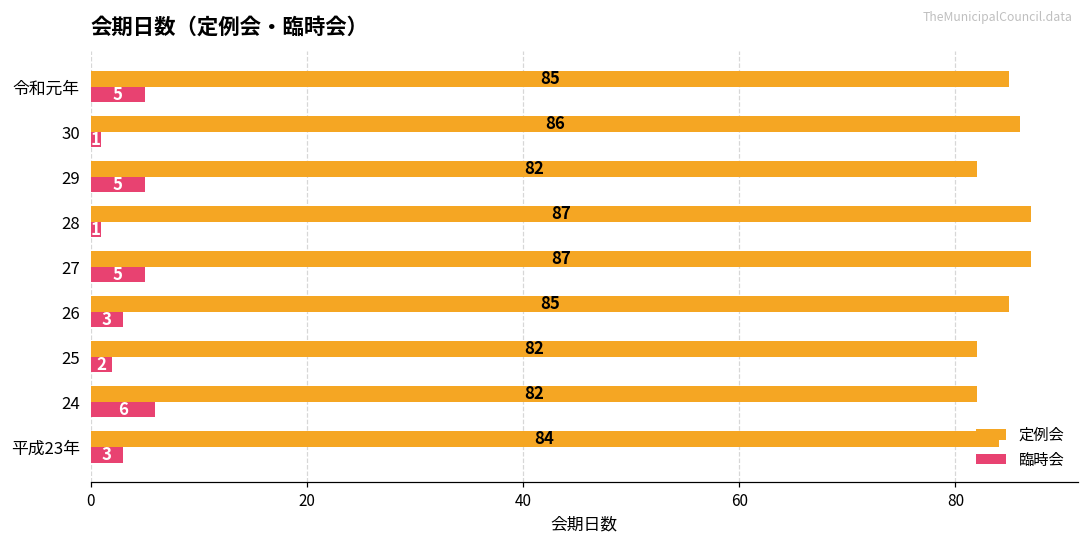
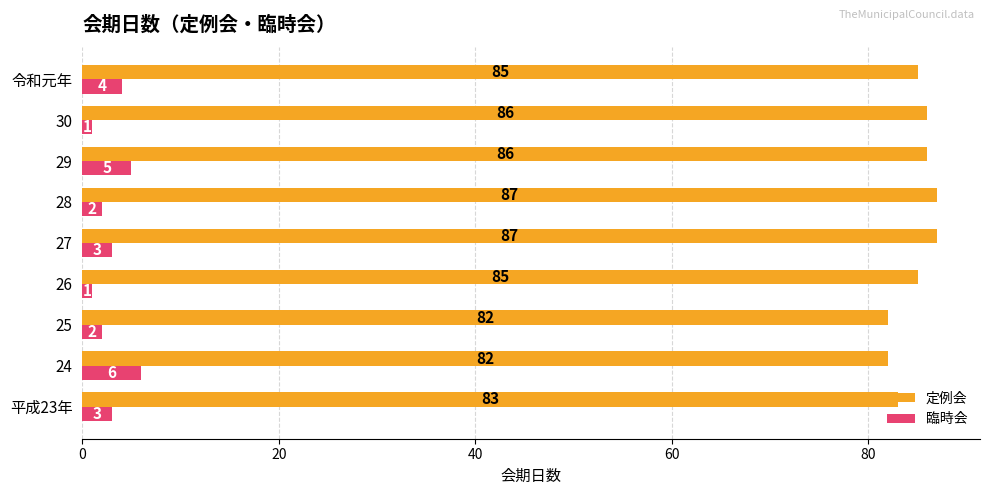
臨時会, 令和元年: 5 -> 4
定例会, 29: 82 -> 86
臨時会, 28: 1 -> 2
臨時会, 27: 5 -> 3
臨時会, 26: 3 -> 1
定例会, 平成23年: 84 -> 83
